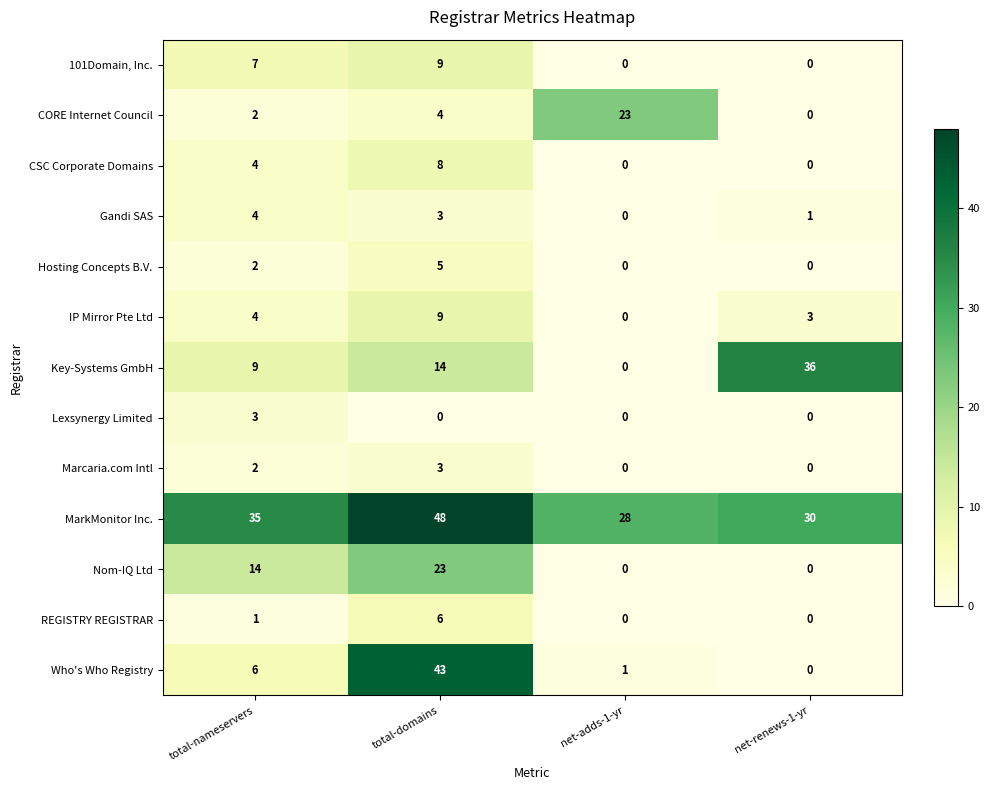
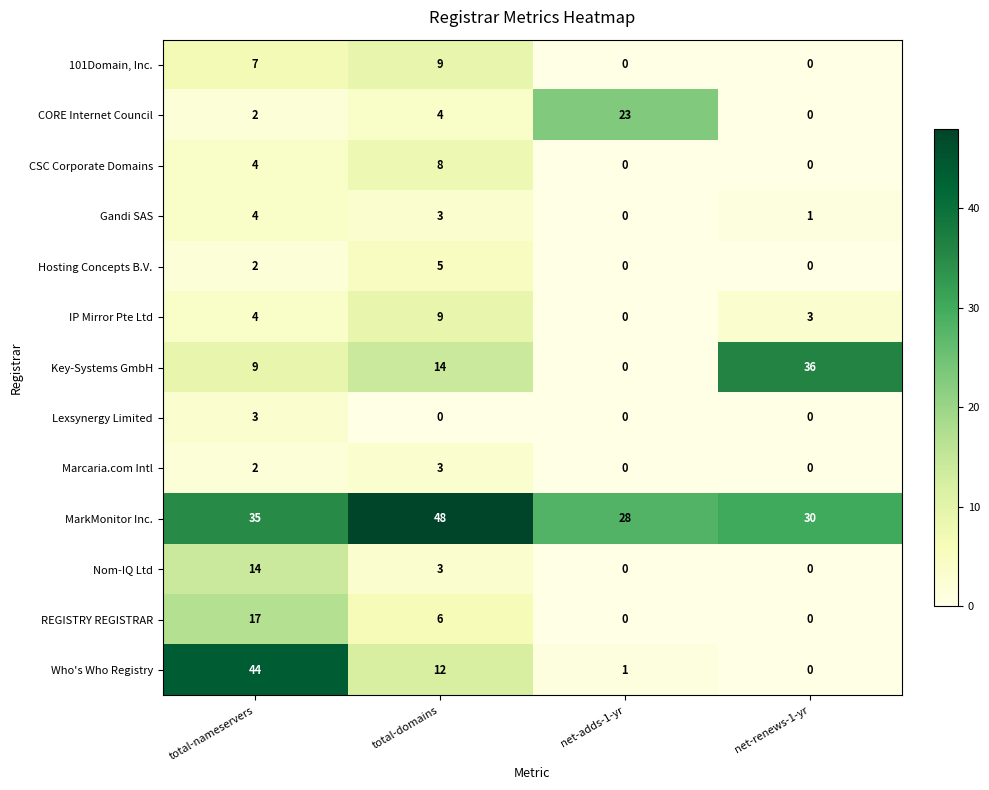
Nom-IQ Ltd, total-domains: 23 -> 3
REGISTRY REGISTRAR, total-nameservers: 1 -> 17
Who's Who Registry, total-nameservers: 6 -> 44
Who's Who Registry, total-domains: 43 -> 12
